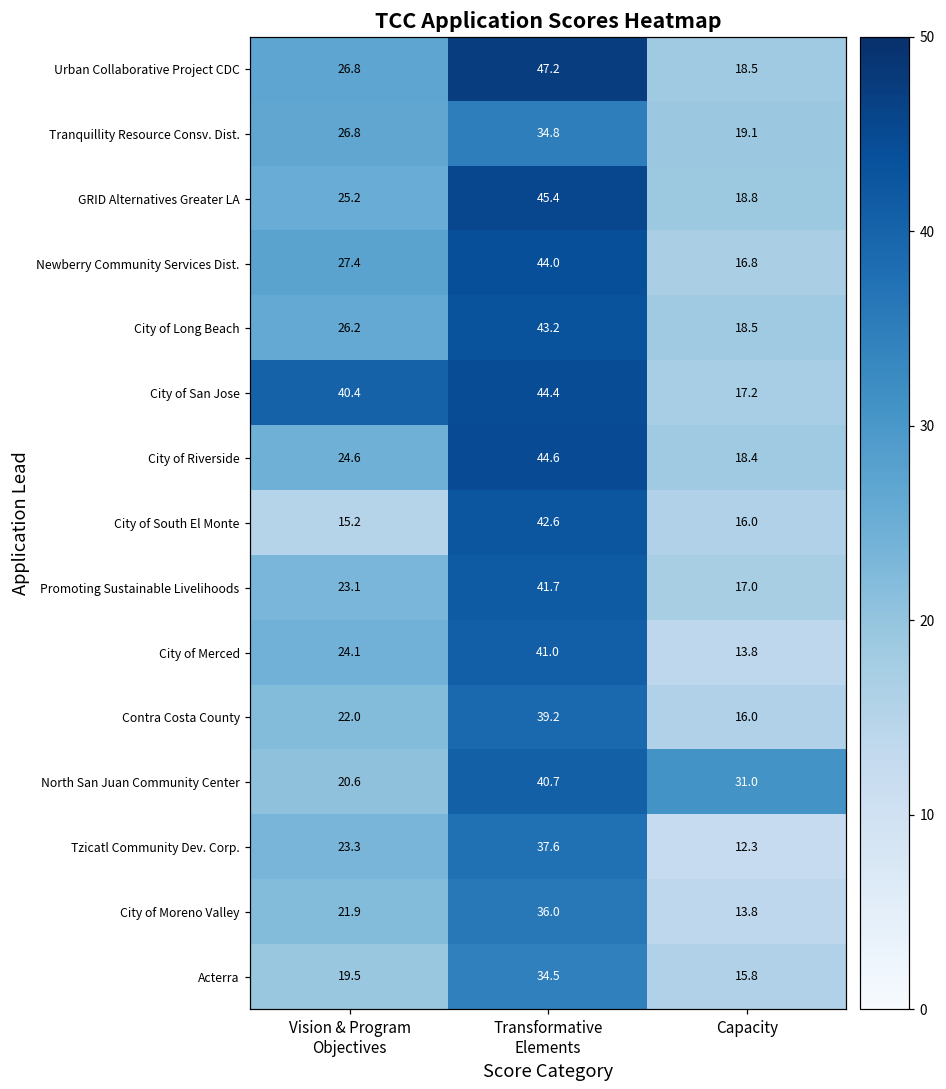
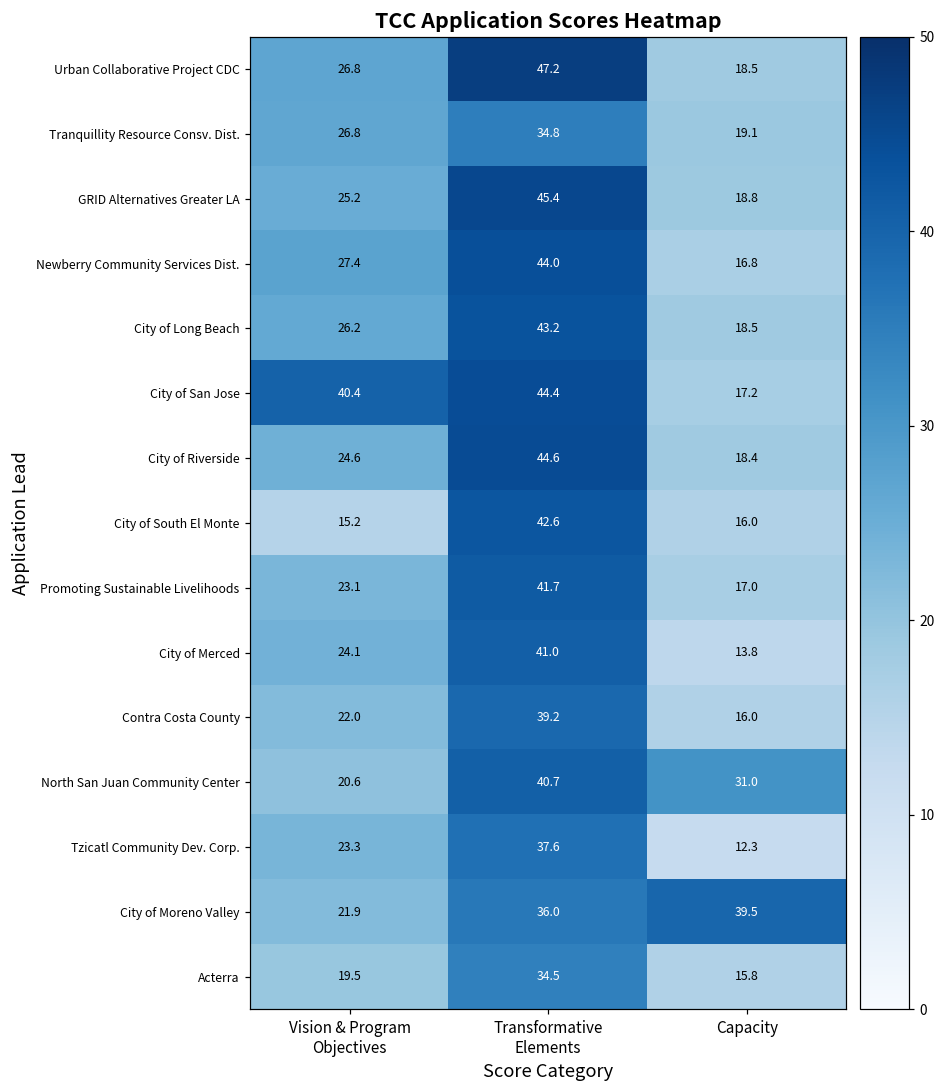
City of Moreno Valley, Capacity: 13.8 -> 39.5
